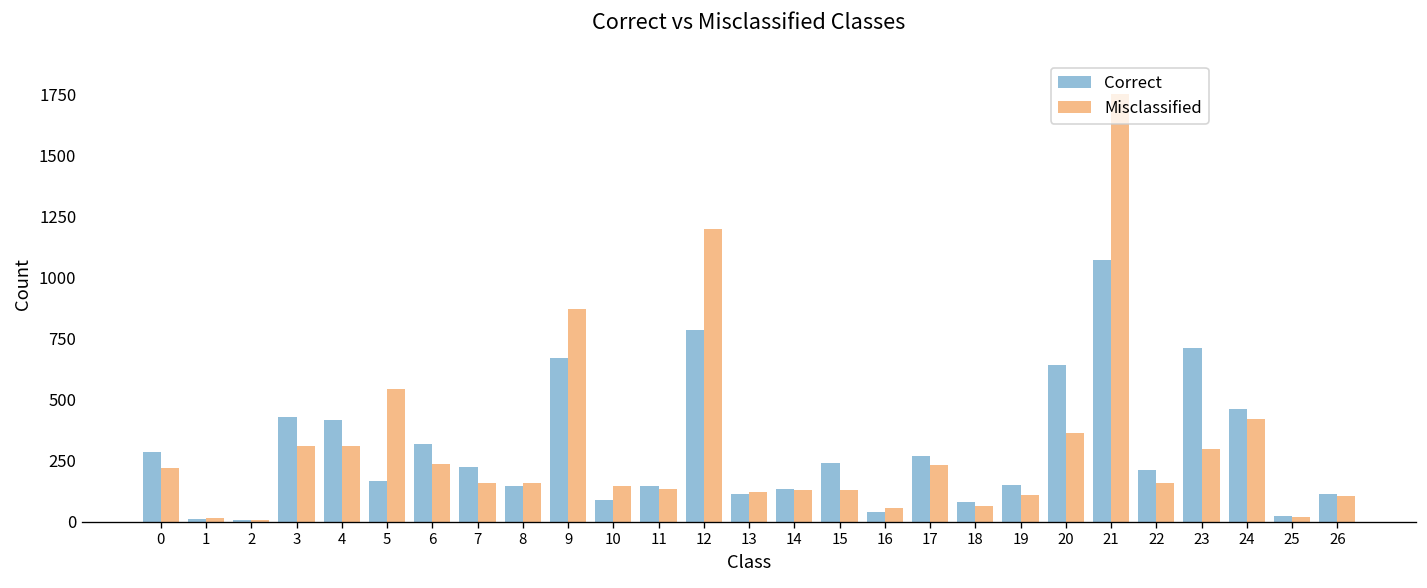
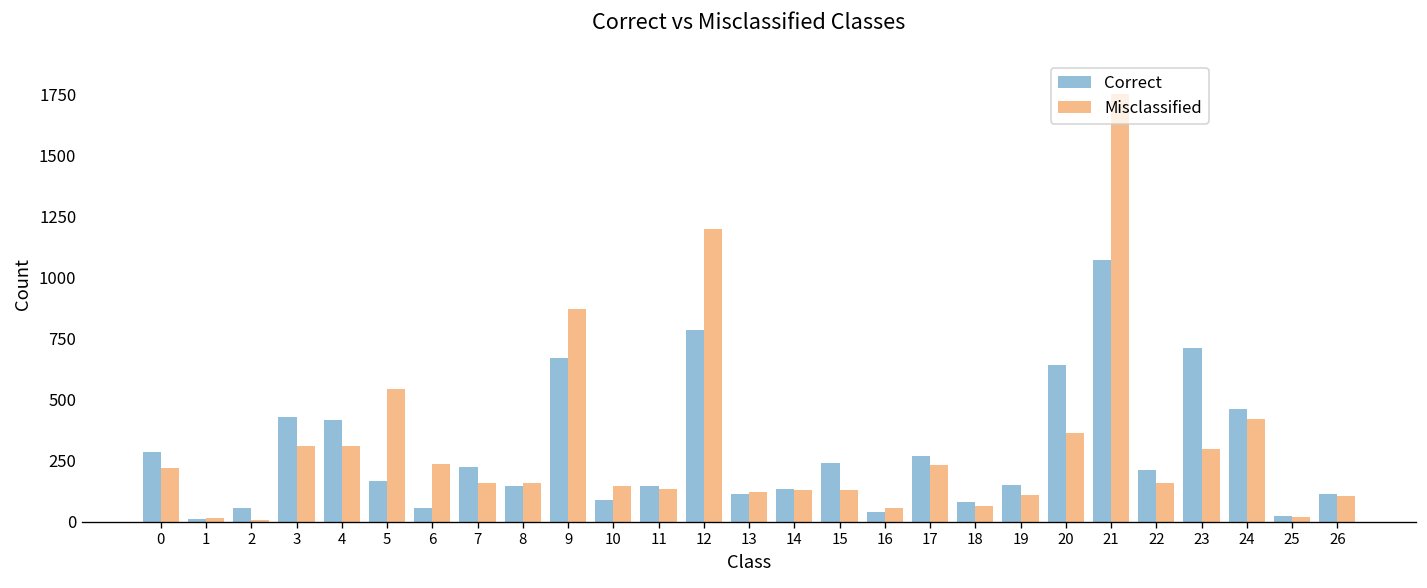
Correct, 2: 10 -> 50
Correct, 6: 320 -> 60
